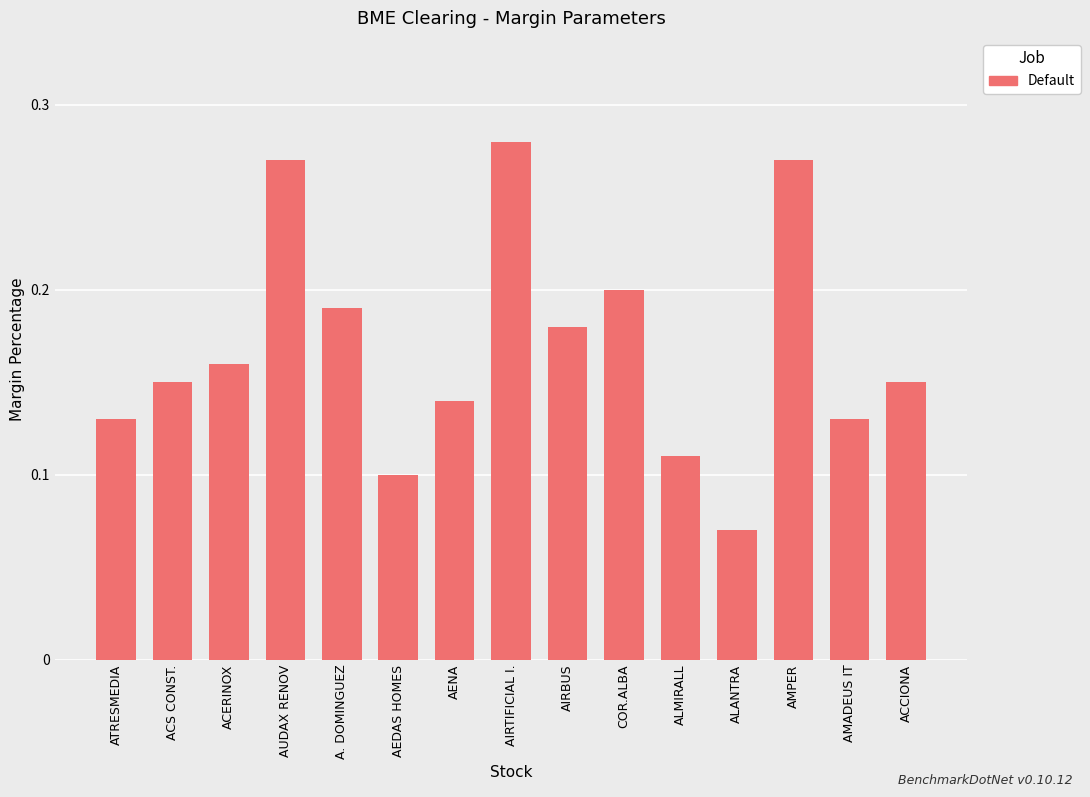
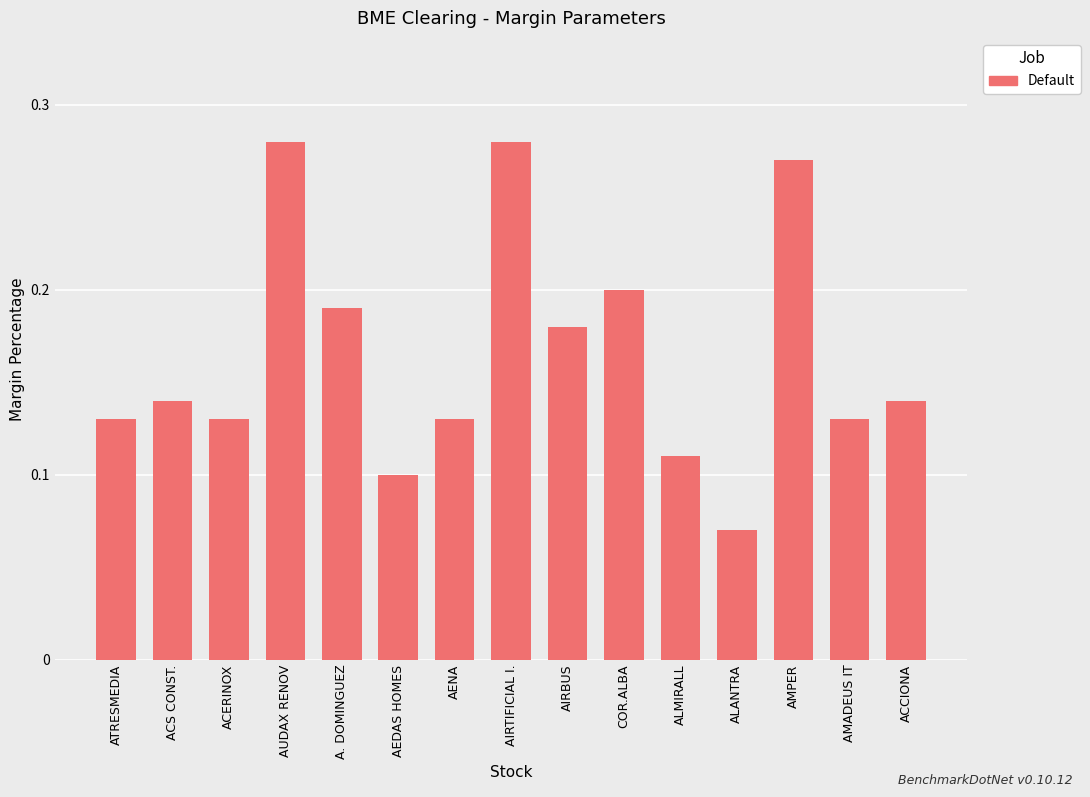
ACS CONST.: 0.15 -> 0.14
ACERINOX: 0.16 -> 0.13
AUDAX RENOV: 0.27 -> 0.28
AENA: 0.14 -> 0.13
ACCIONA: 0.15 -> 0.14
